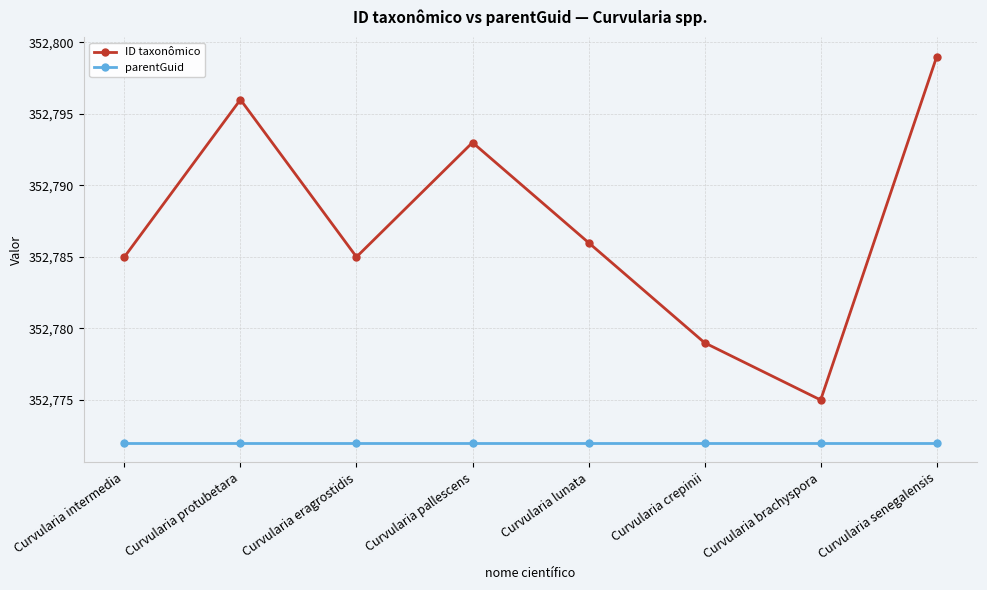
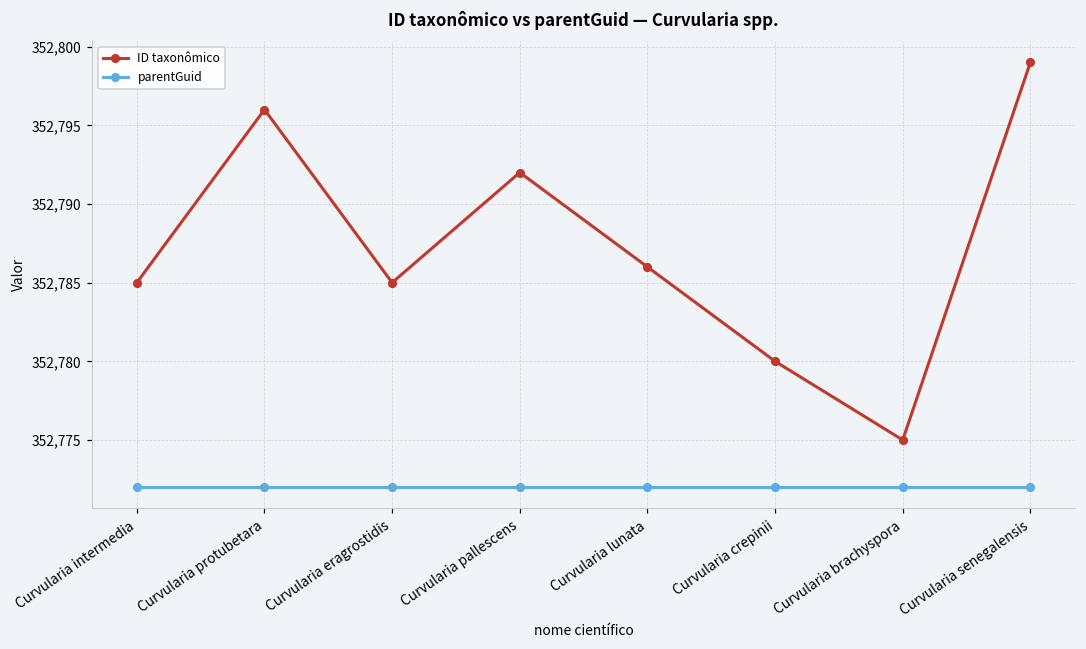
ID taxonômico, Curvularia pallescens: 352,793 -> 352,792
ID taxonômico, Curvularia crepinii: 352,779 -> 352,780
